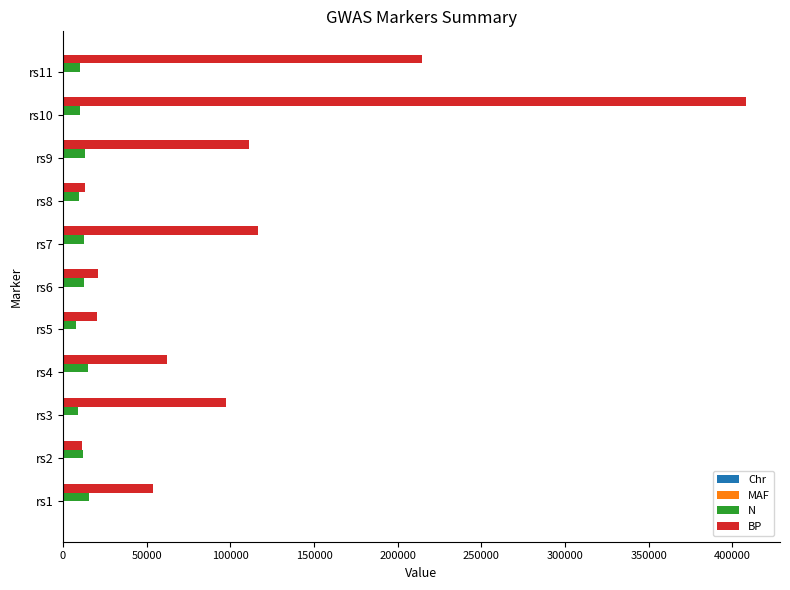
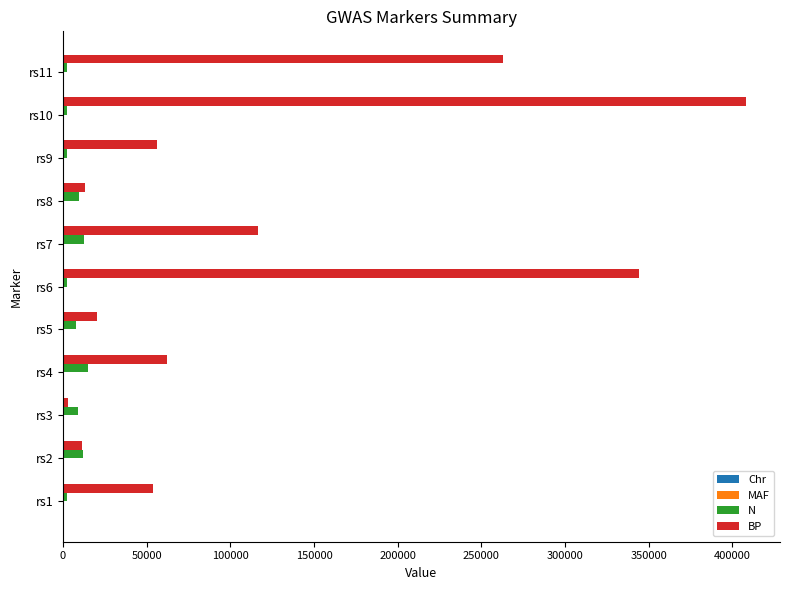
BP, rs11: 214000 -> 263000
N, rs11: 10000 -> 3000
N, rs10: 10000 -> 3000
BP, rs9: 111000 -> 56000
N, rs9: 13000 -> 3000
BP, rs6: 21000 -> 344000
N, rs6: 13000 -> 3000
BP, rs3: 98000 -> 3000
N, rs1: 15000 -> 3000
